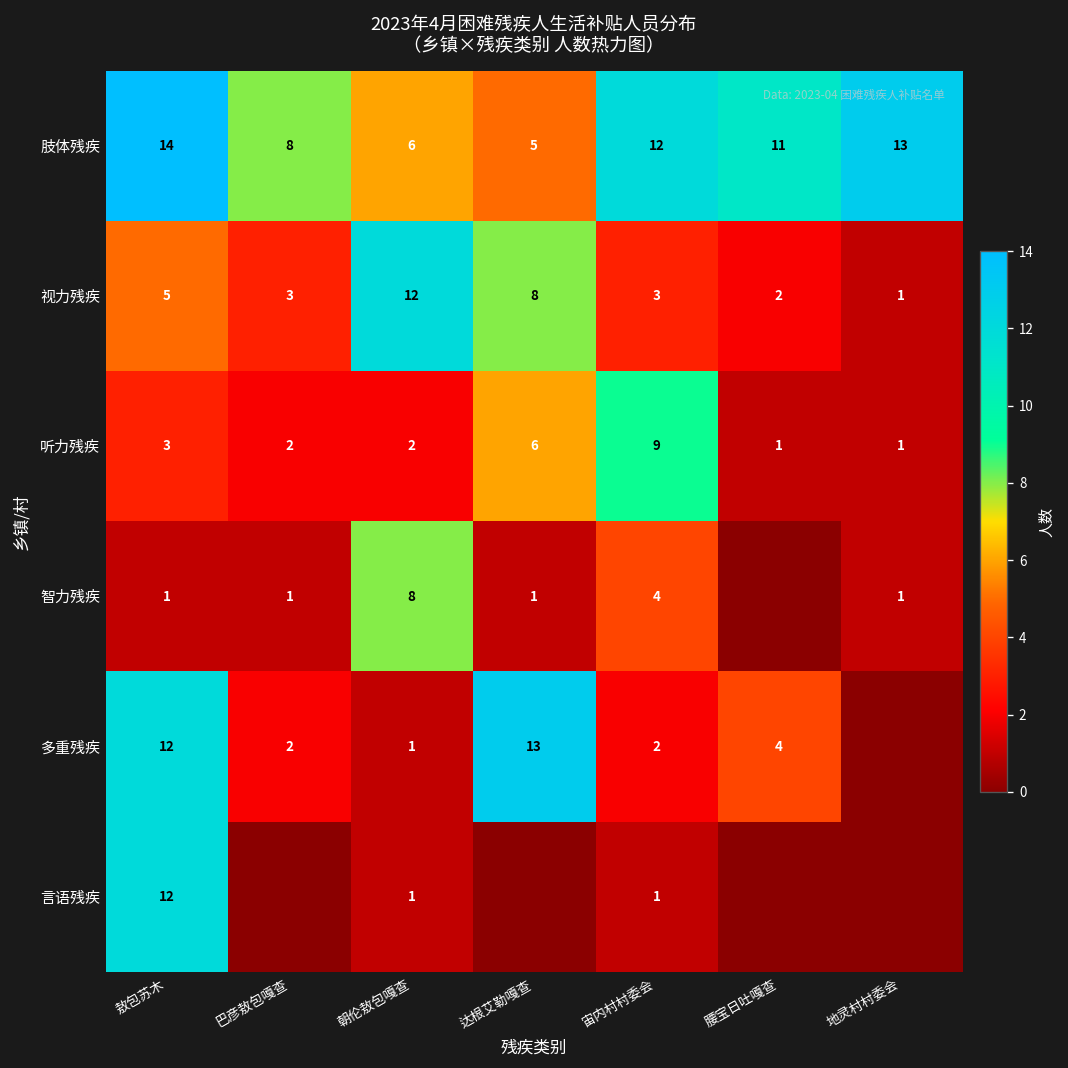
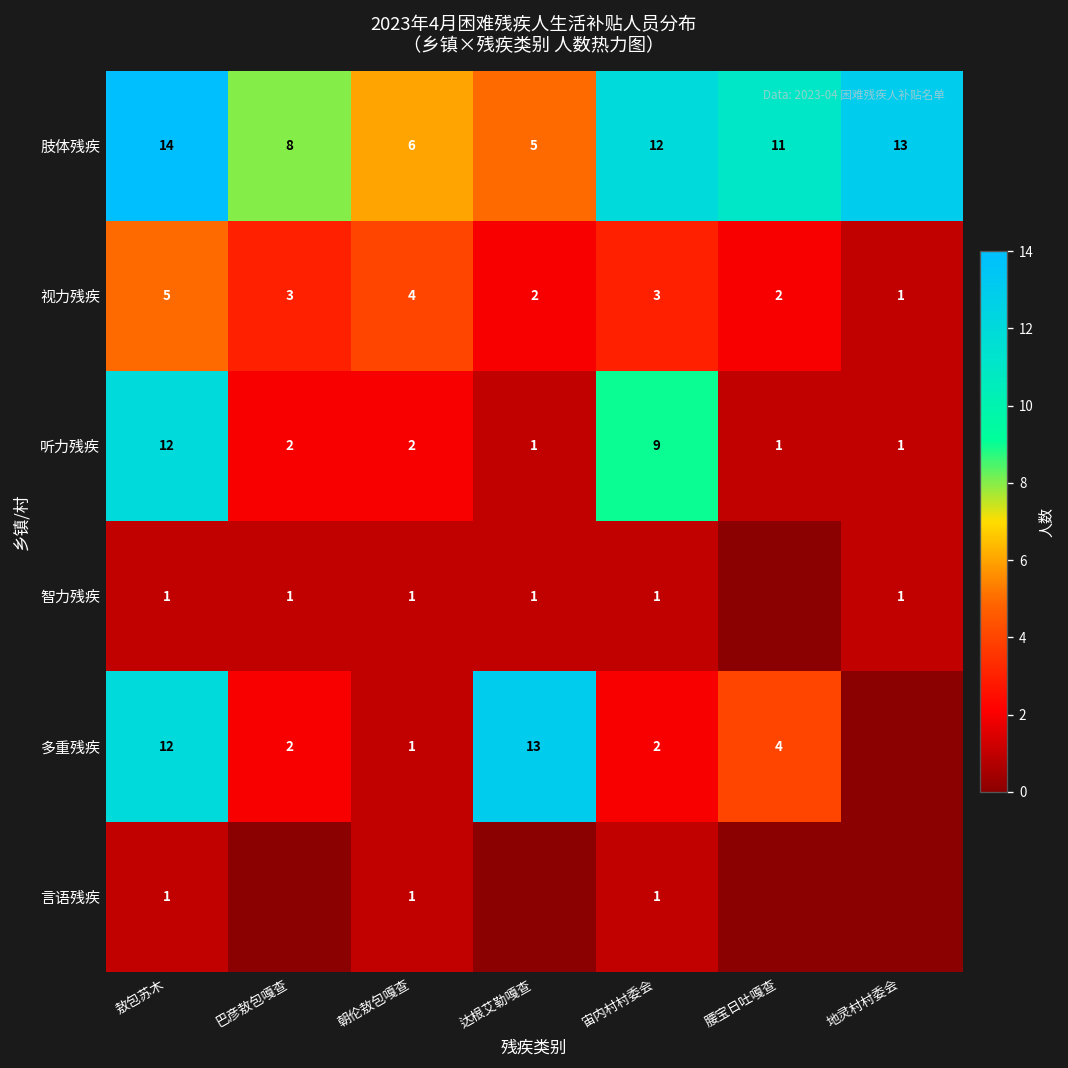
视力残疾, 朝伦敖包嘎查: 12 -> 4
视力残疾, 达根艾勒嘎查: 8 -> 2
听力残疾, 敖包苏木: 3 -> 12
听力残疾, 达根艾勒嘎查: 6 -> 1
智力残疾, 朝伦敖包嘎查: 8 -> 1
智力残疾, 宙内村村委会: 4 -> 1
言语残疾, 敖包苏木: 12 -> 1
